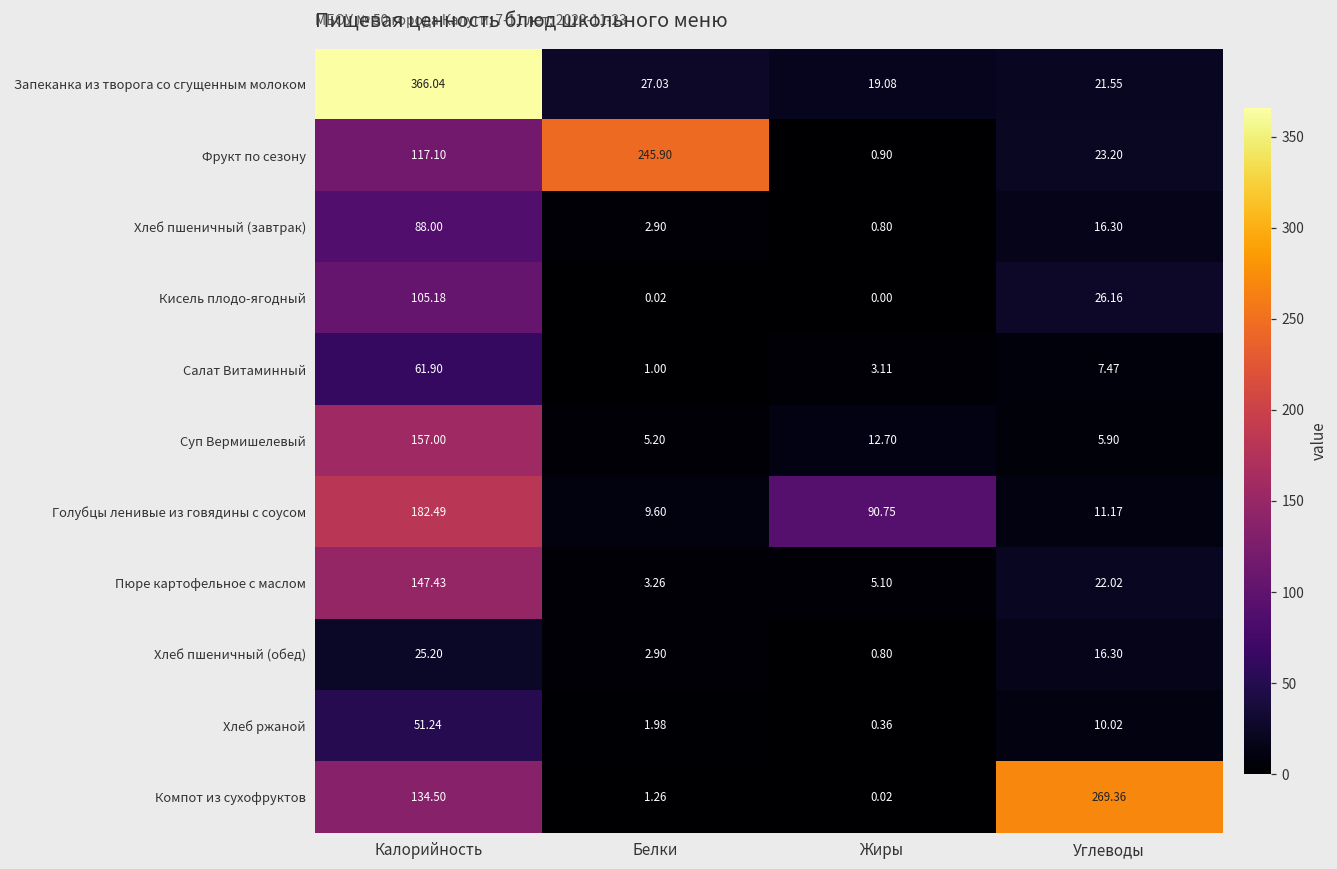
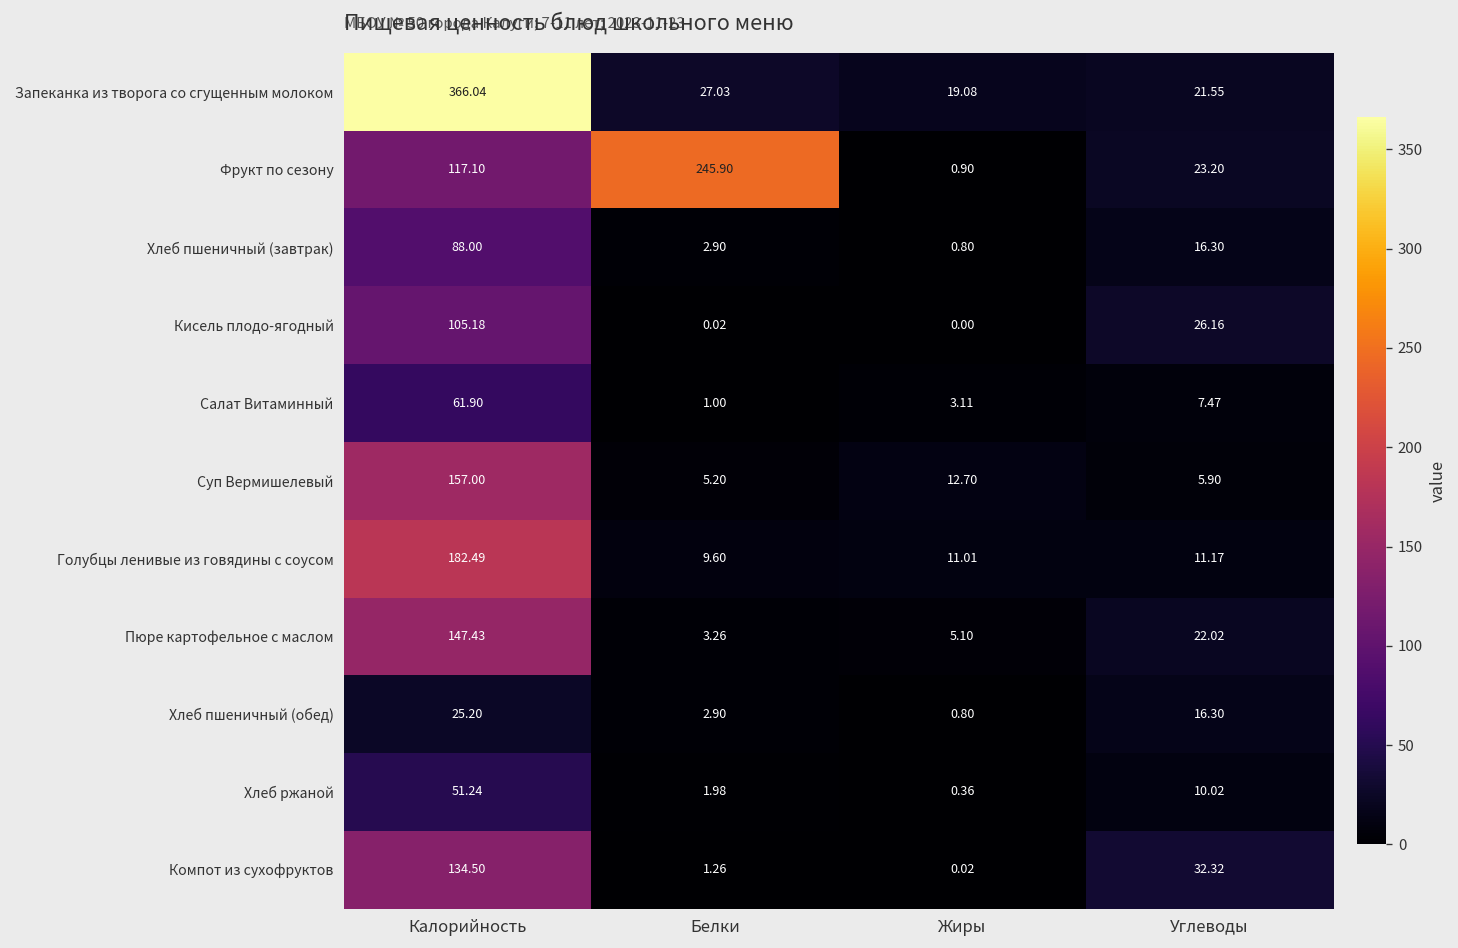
Голубцы ленивые из говядины с соусом, Жиры: 90.75 -> 11.01
Компот из сухофруктов, Углеводы: 269.36 -> 32.32
